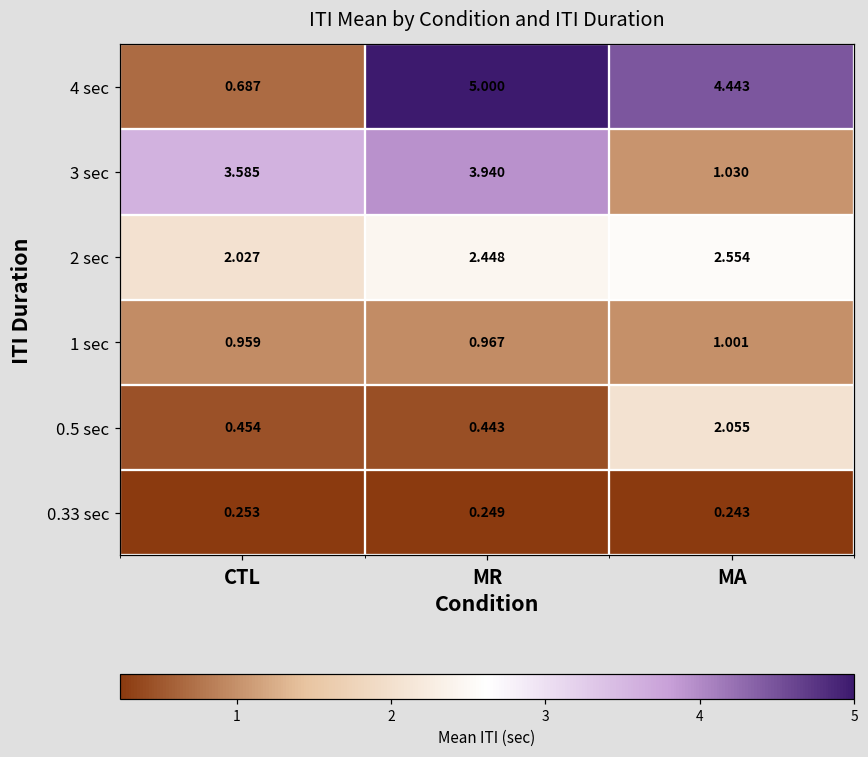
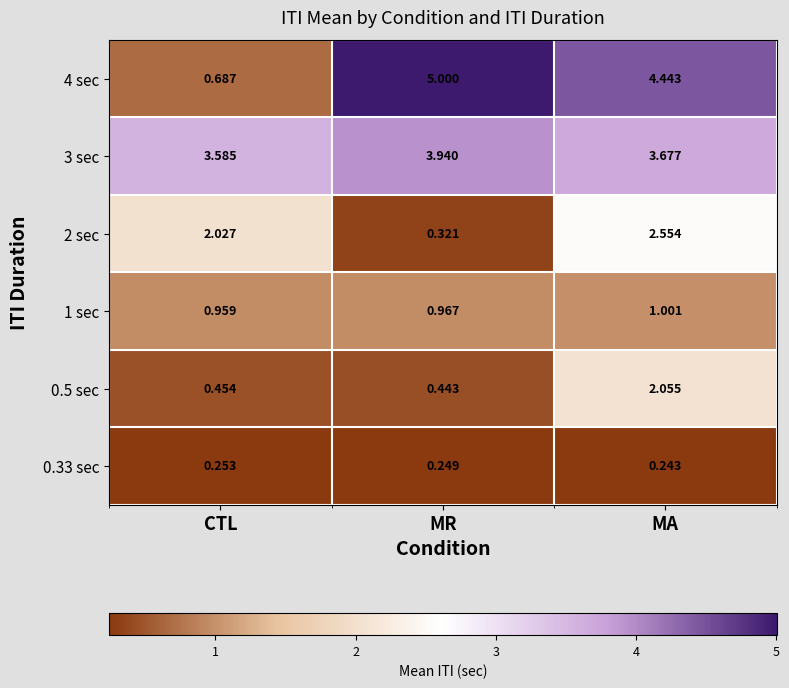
3 sec, MA: 1.030 -> 3.677
2 sec, MR: 2.448 -> 0.321
